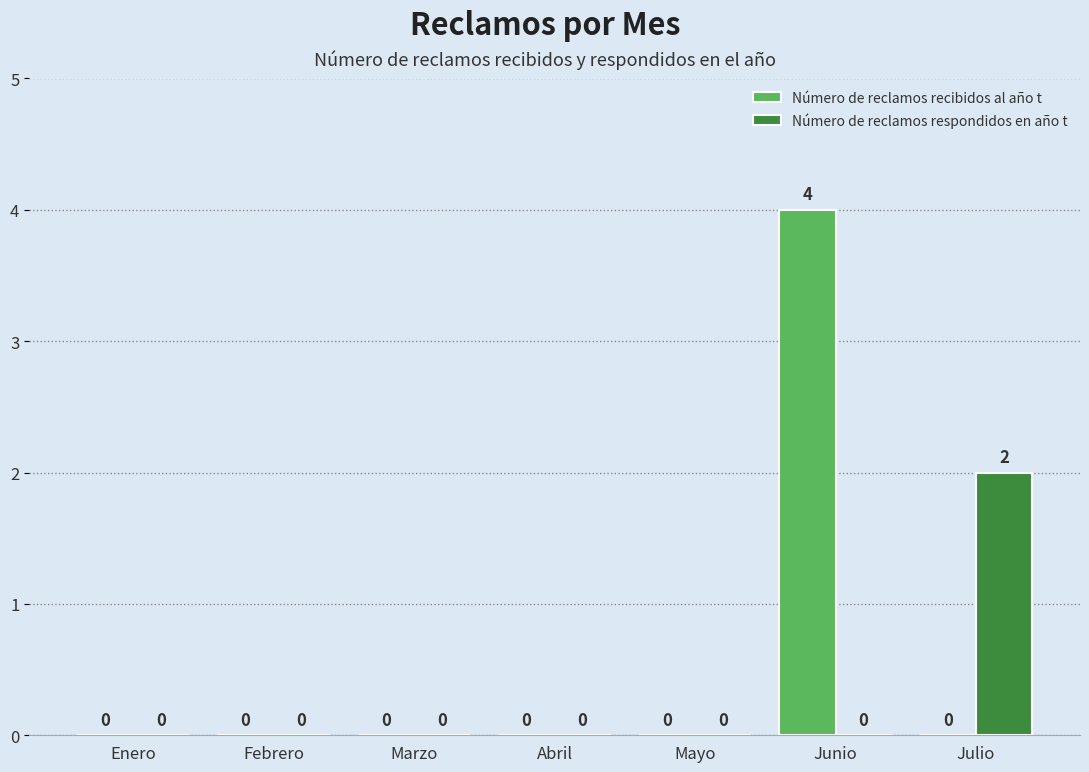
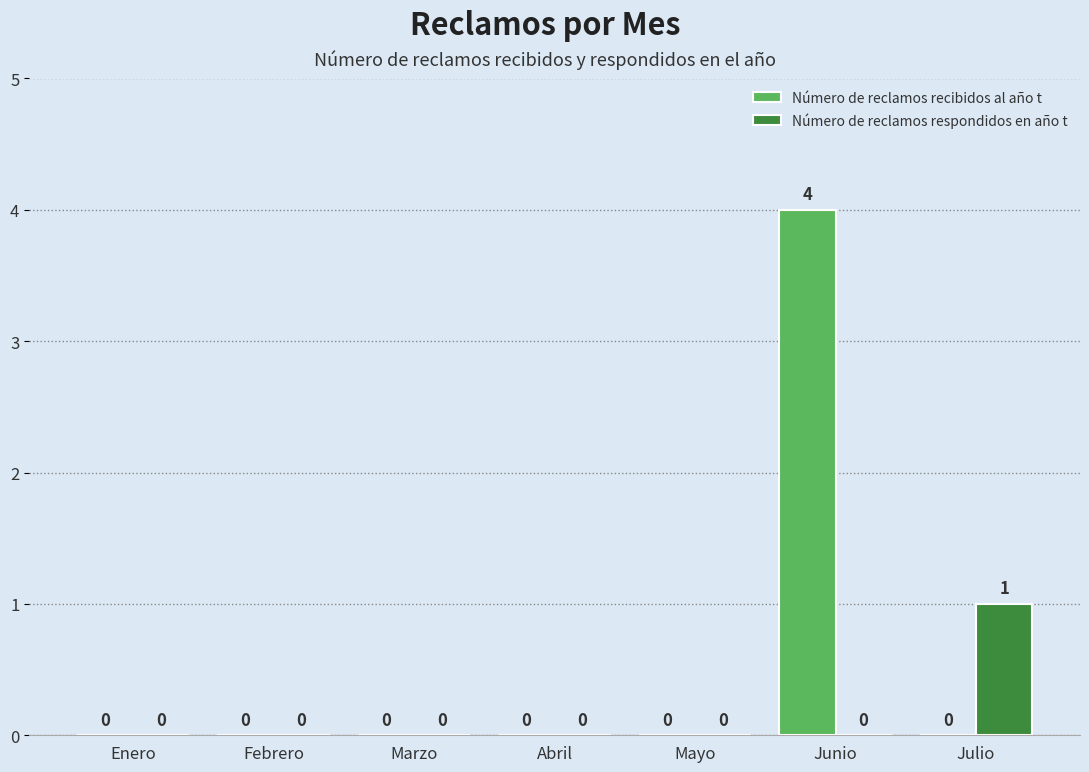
Número de reclamos respondidos en año t, Julio: 2 -> 1
